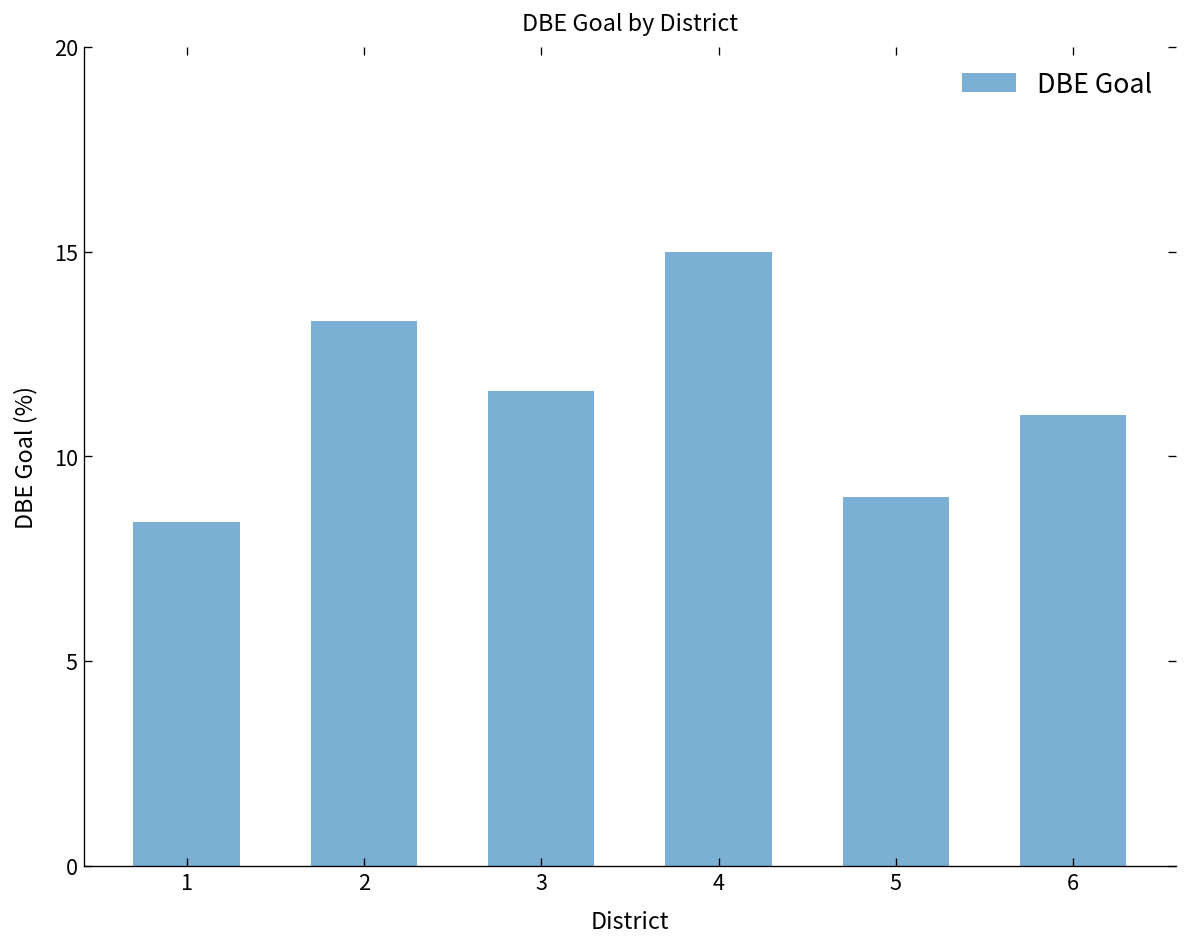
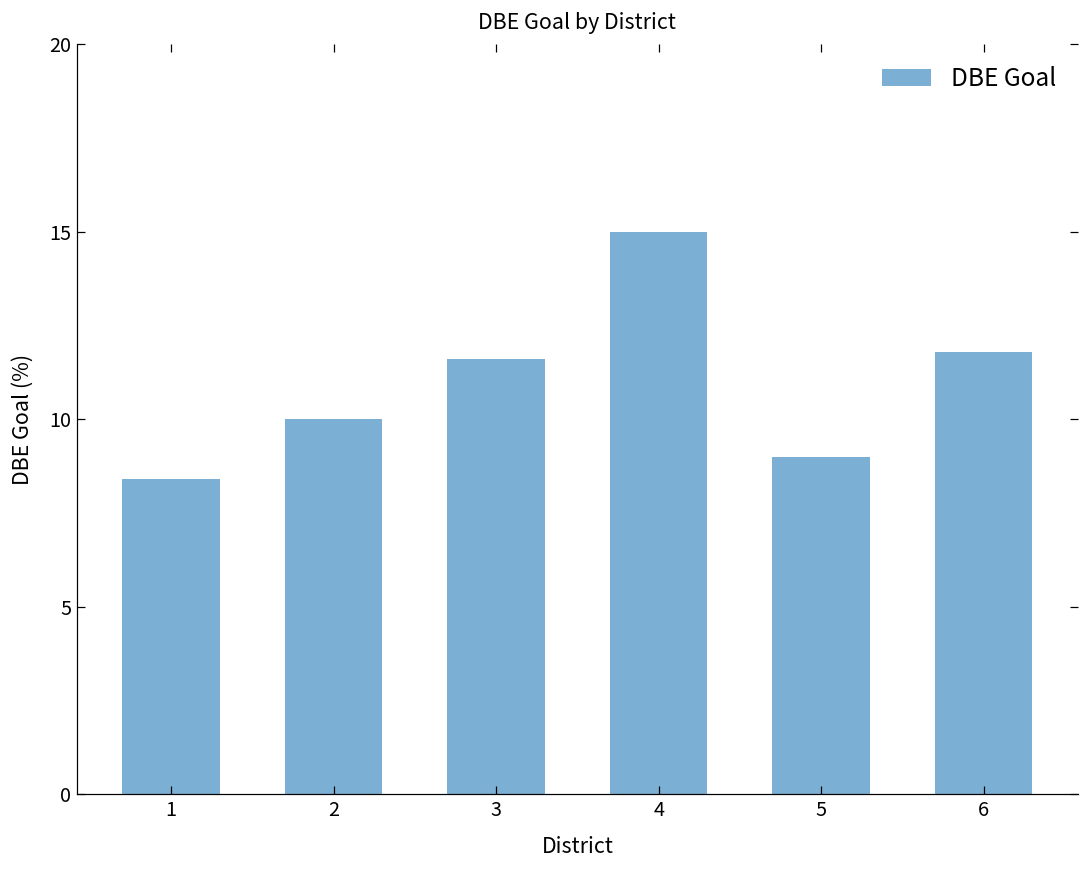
2: 13.3 -> 10.0
6: 11.0 -> 11.8
